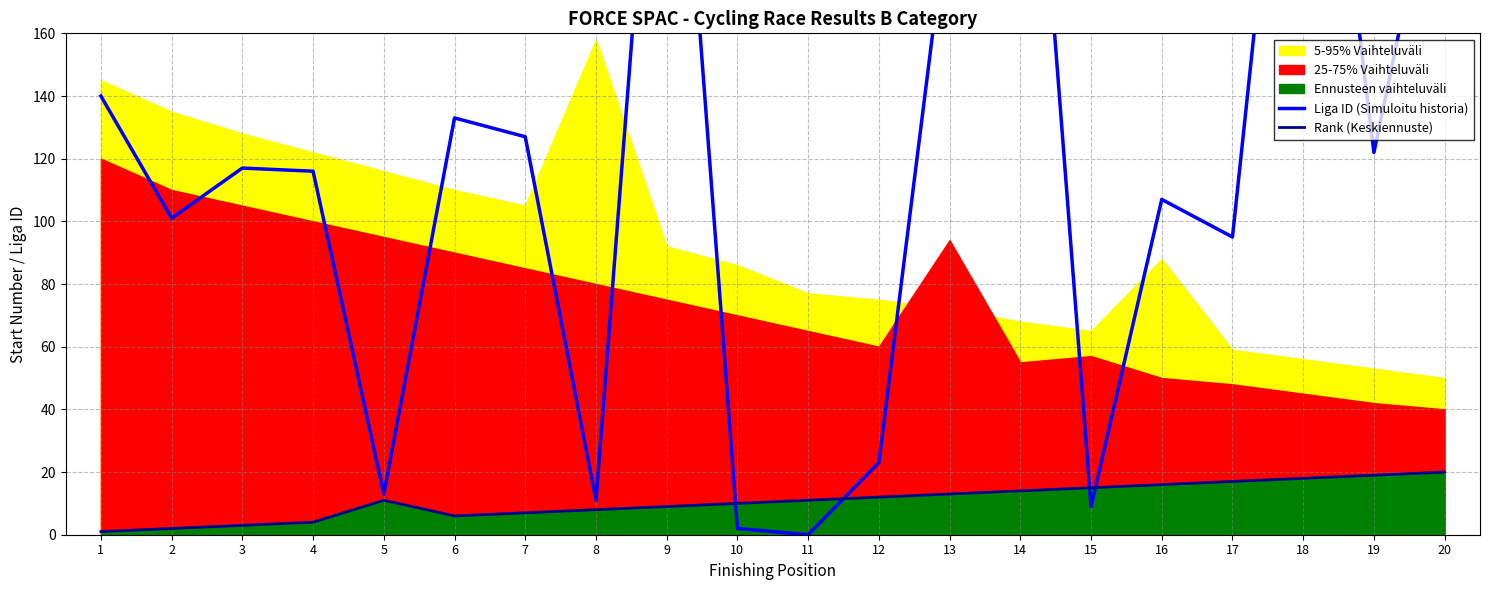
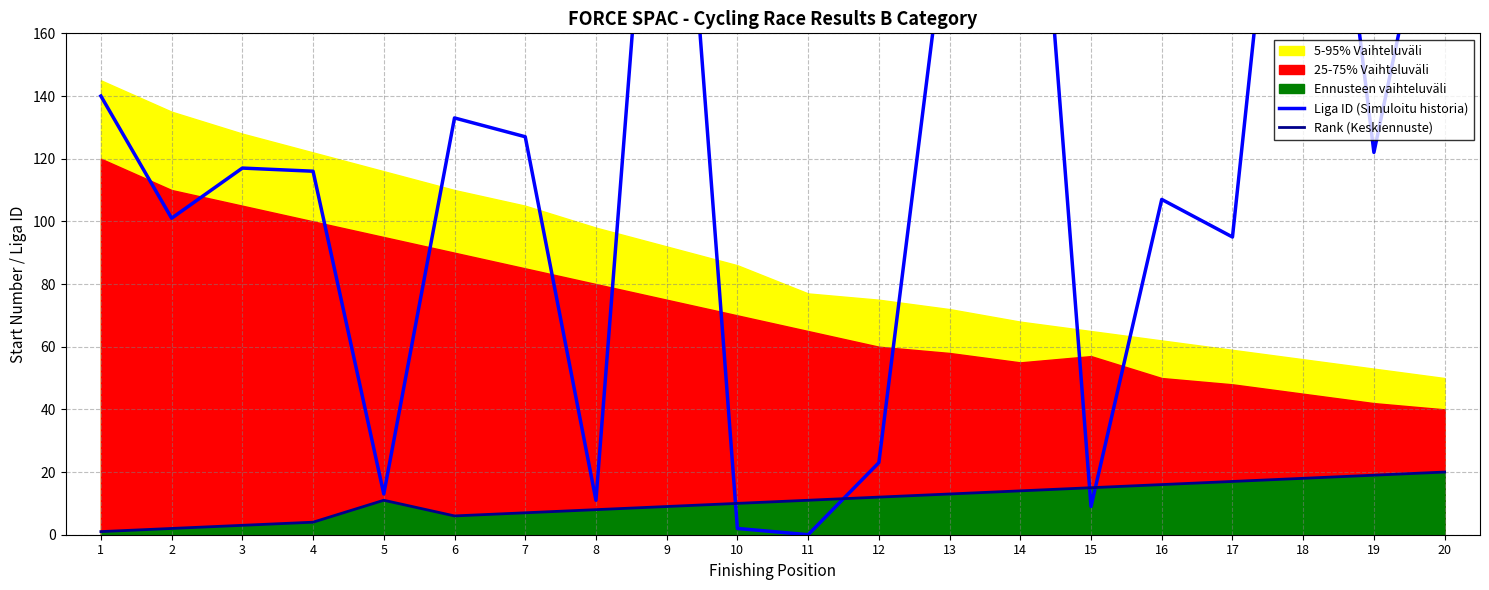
5-95% Vaihteluväli, 8: 158 -> 98
25-75% Vaihteluväli, 13: 94 -> 58
5-95% Vaihteluväli, 16: 88 -> 62
